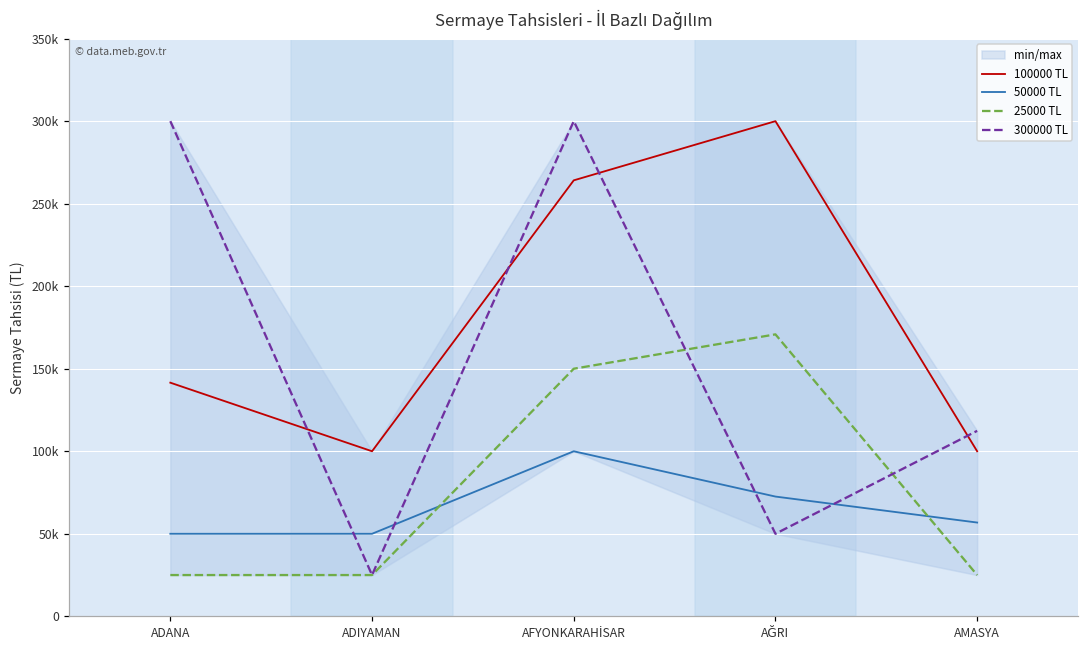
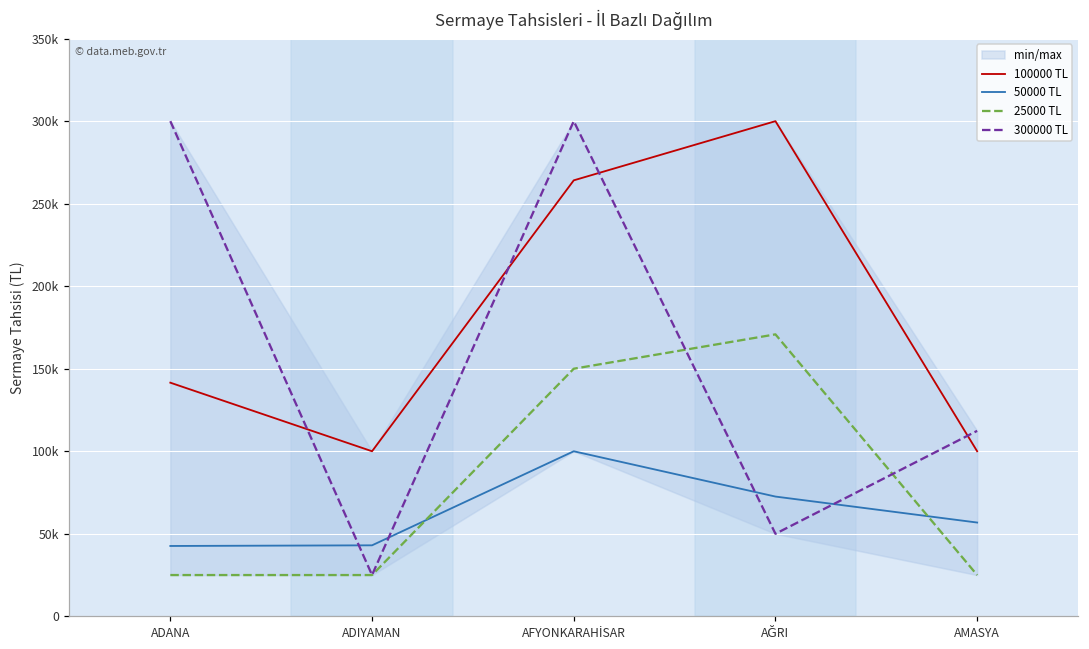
50000 TL, ADANA: 50000 -> 43000
50000 TL, ADIYAMAN: 50000 -> 43000
